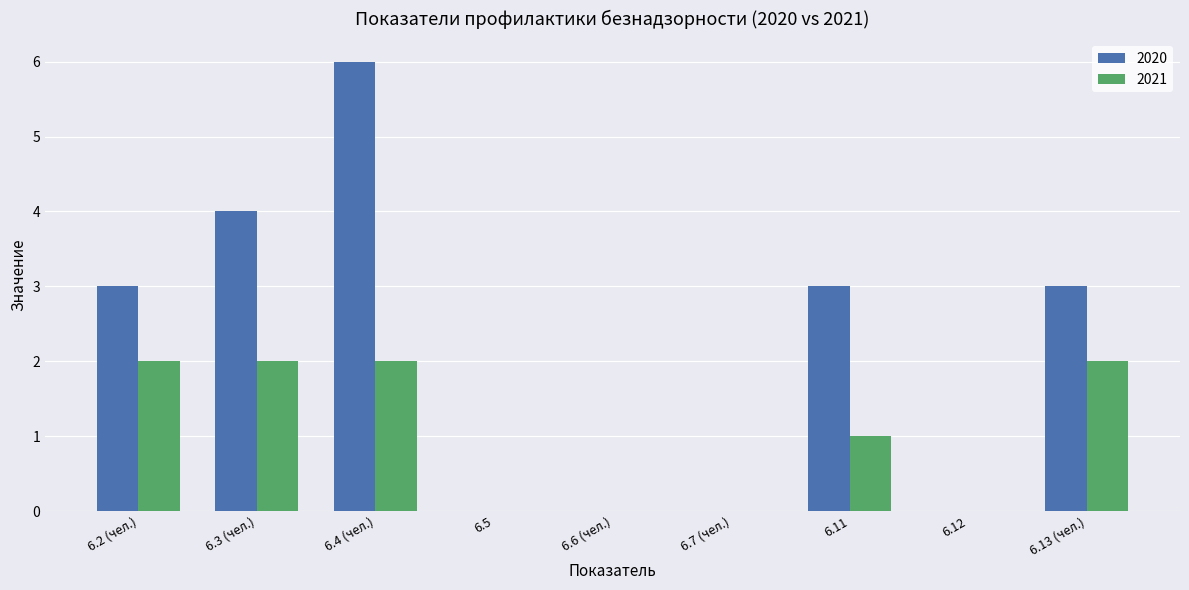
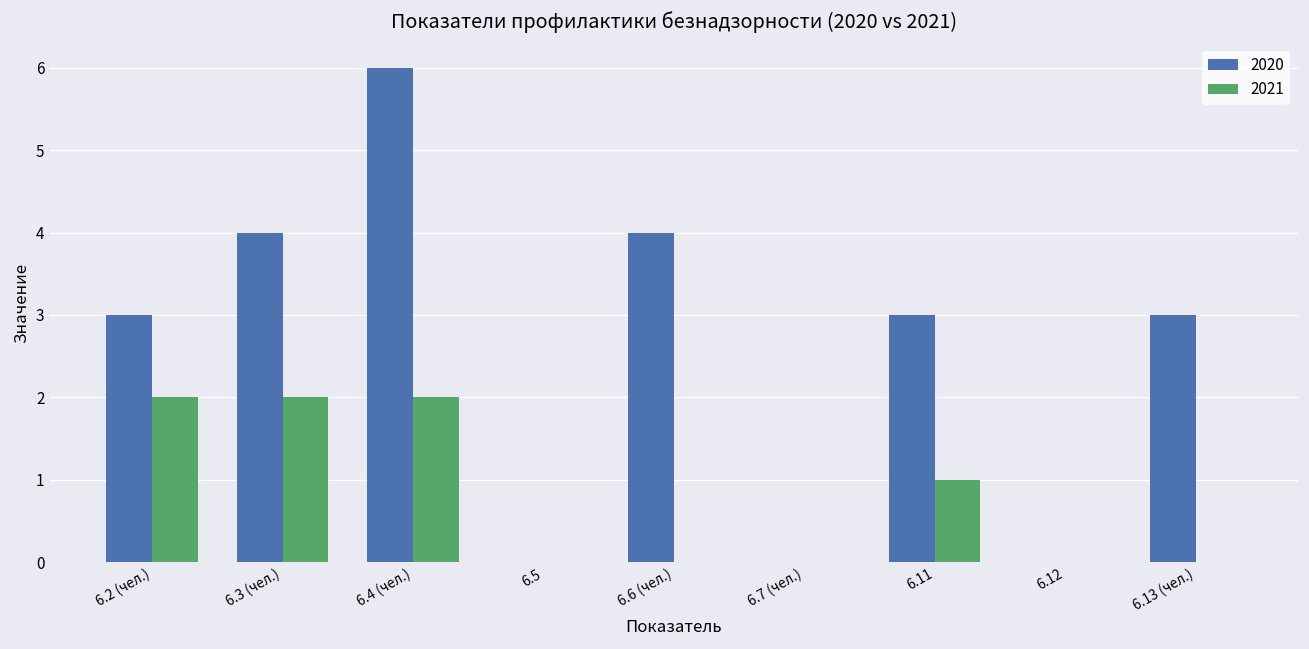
2020, 6.6 (чел.): 0 -> 4
2021, 6.13 (чел.): 2 -> 0
